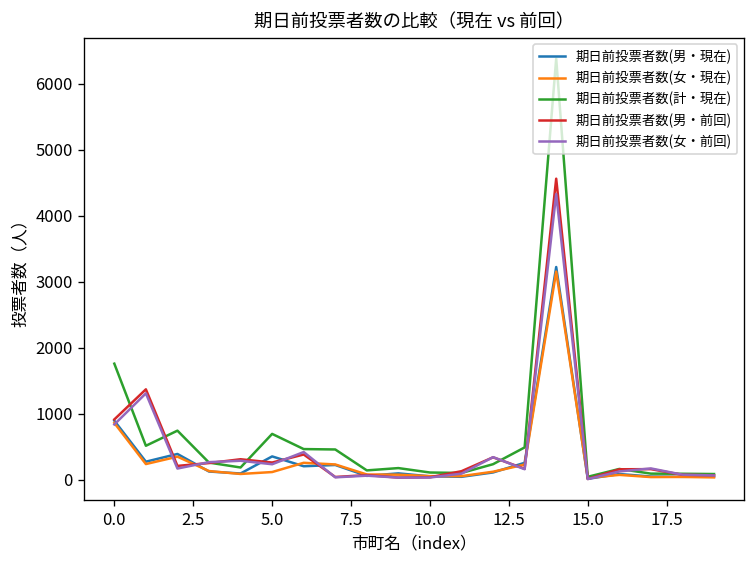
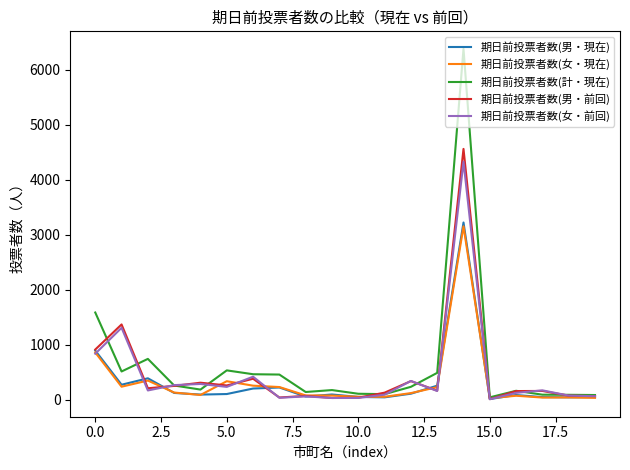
期日前投票者数(計・現在), 0.0: 1800 -> 1600
期日前投票者数(男・現在), 5.0: 400 -> 100
期日前投票者数(女・現在), 5.0: 100 -> 300
期日前投票者数(計・現在), 5.0: 700 -> 500
